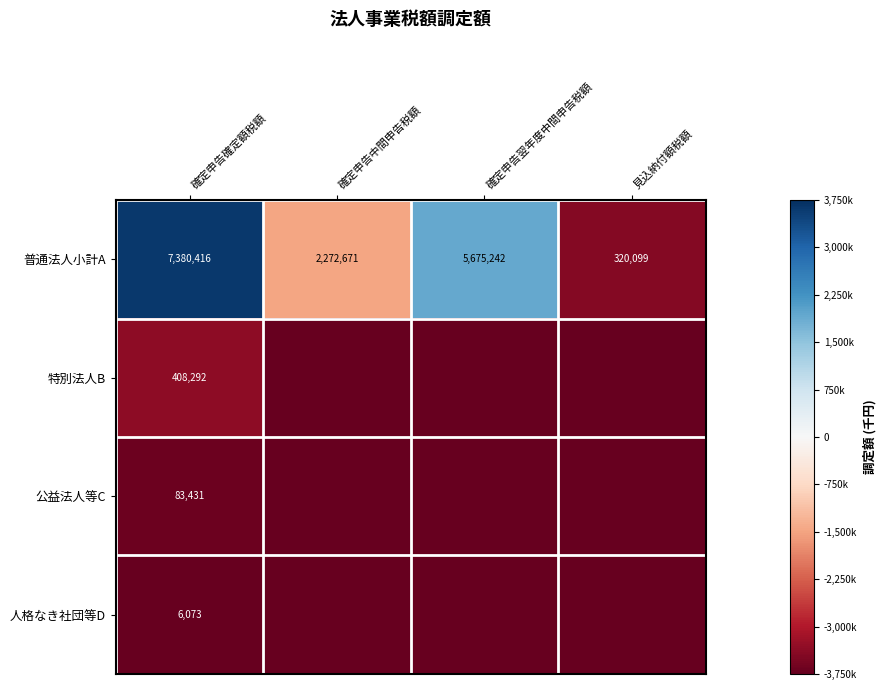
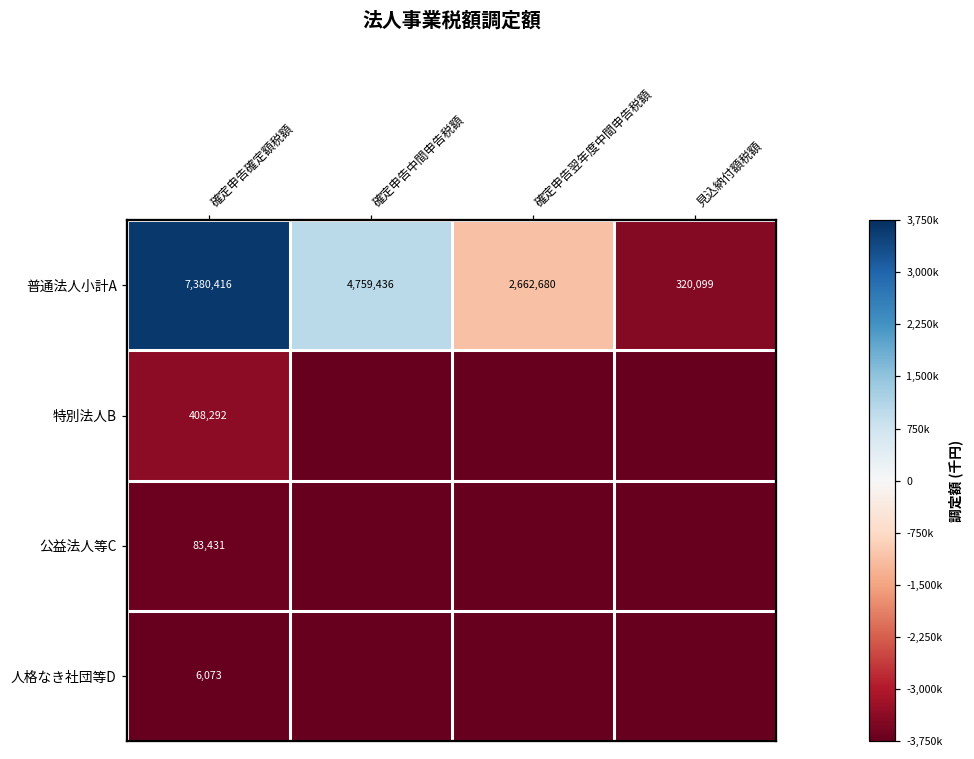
普通法人小計A, 確定申告中間申告税額: 2,272,671 -> 4,759,436
普通法人小計A, 確定申告翌年度中間申告税額: 5,675,242 -> 2,662,680
